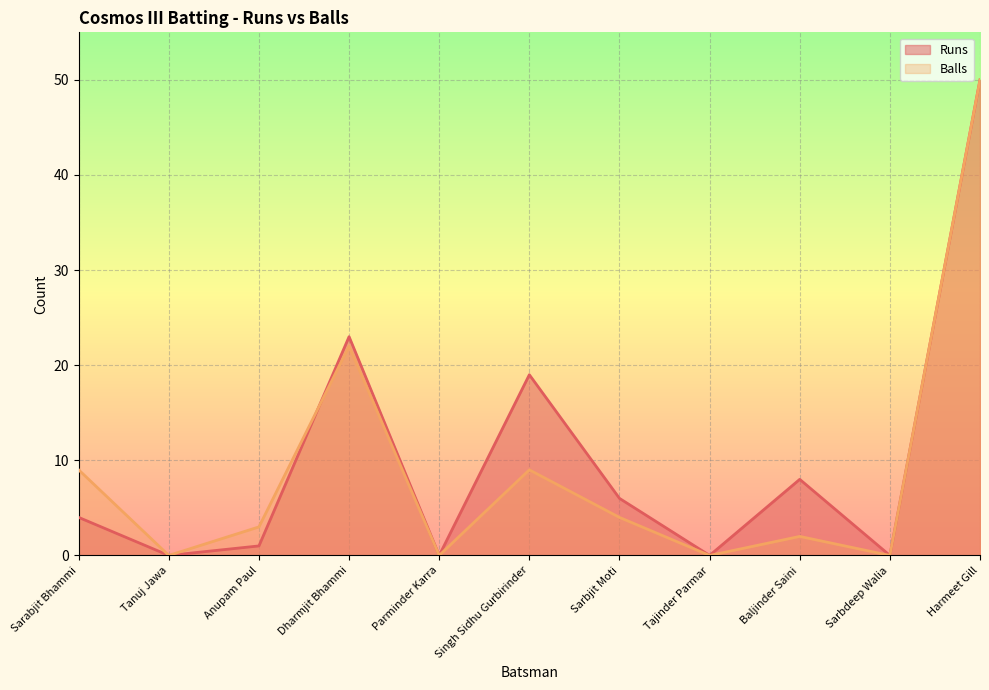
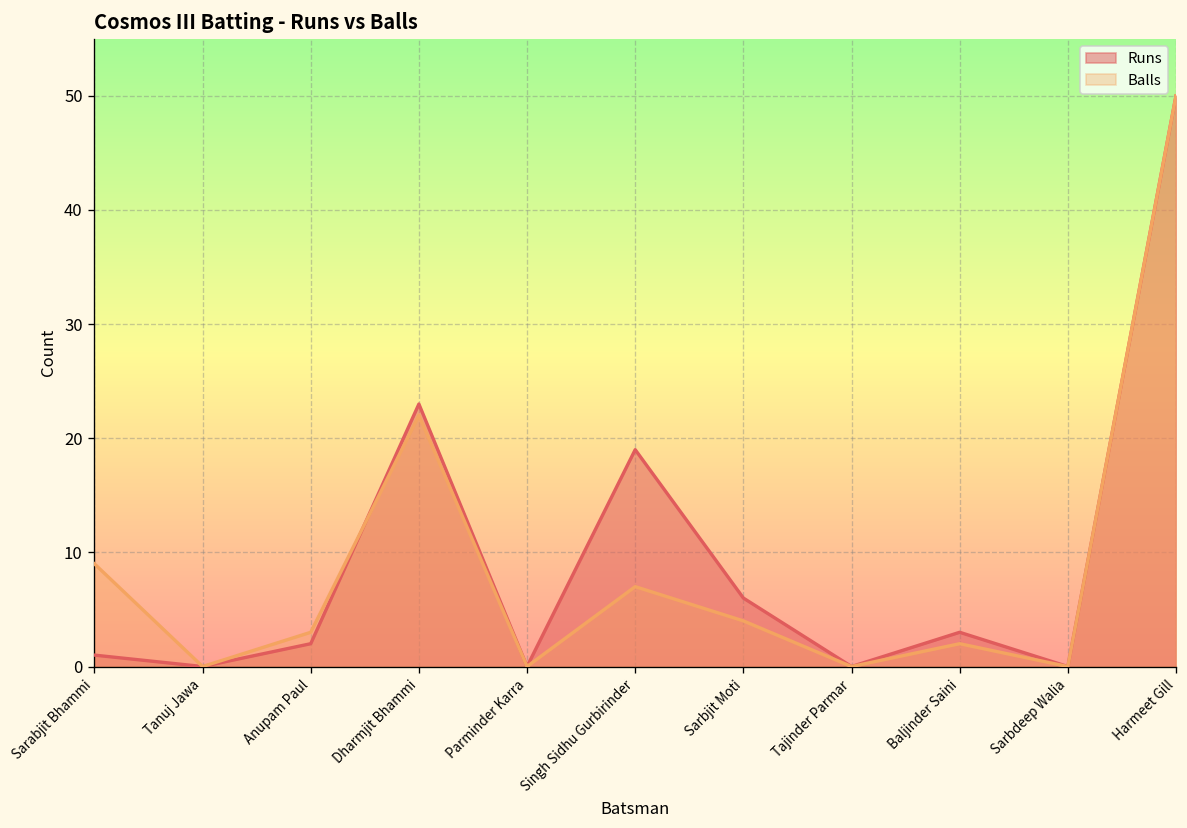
Runs, Sarabjit Bhammi: 4 -> 1
Runs, Anupam Paul: 1 -> 2
Balls, Singh Sidhu Gurbirinder: 9 -> 7
Runs, Baljinder Saini: 8 -> 3
